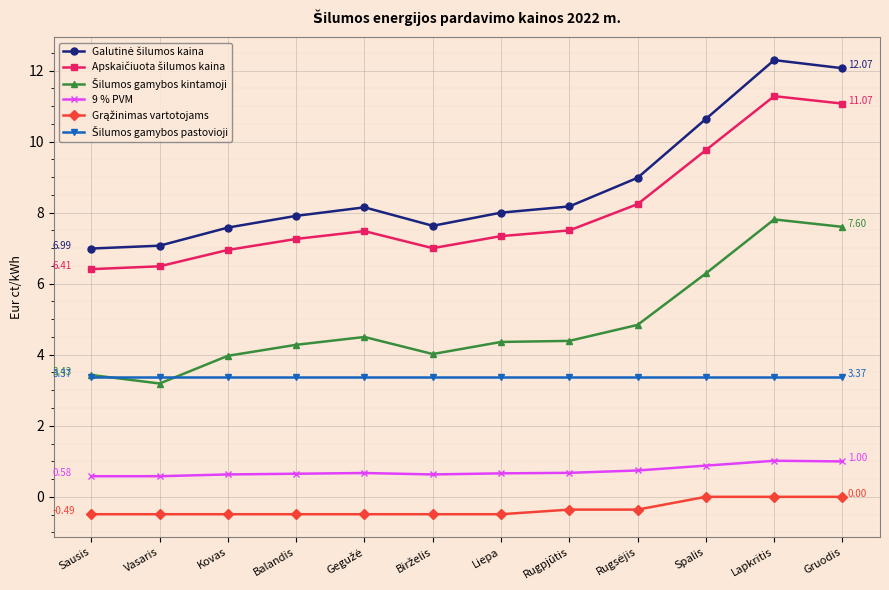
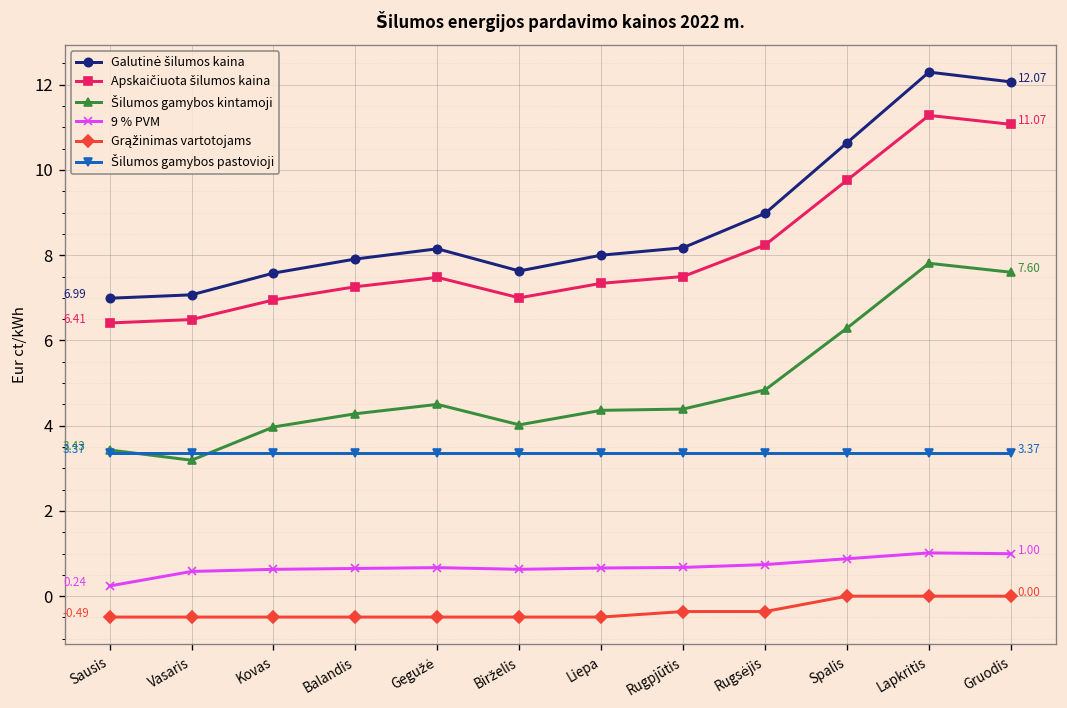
9 % PVM, Sausis: 0.58 -> 0.24
